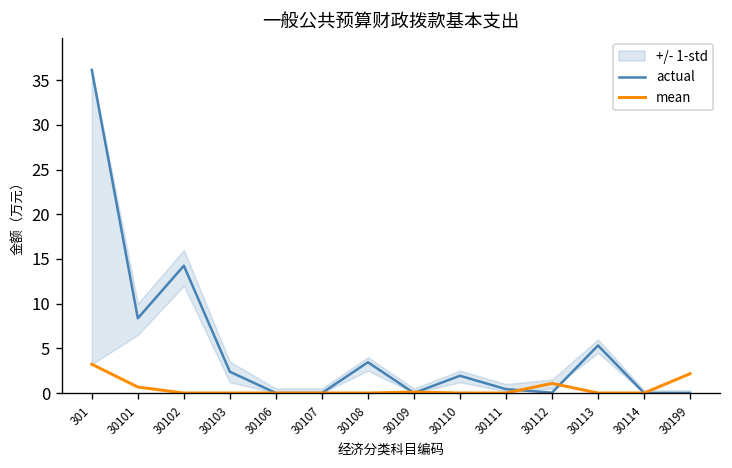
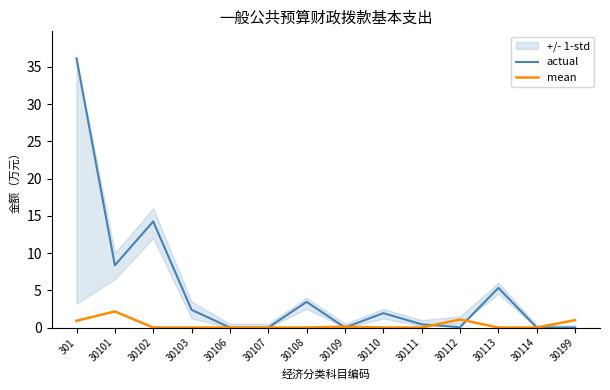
mean, 301: 3 -> 1
mean, 30101: 1 -> 2
mean, 30199: 2 -> 1
